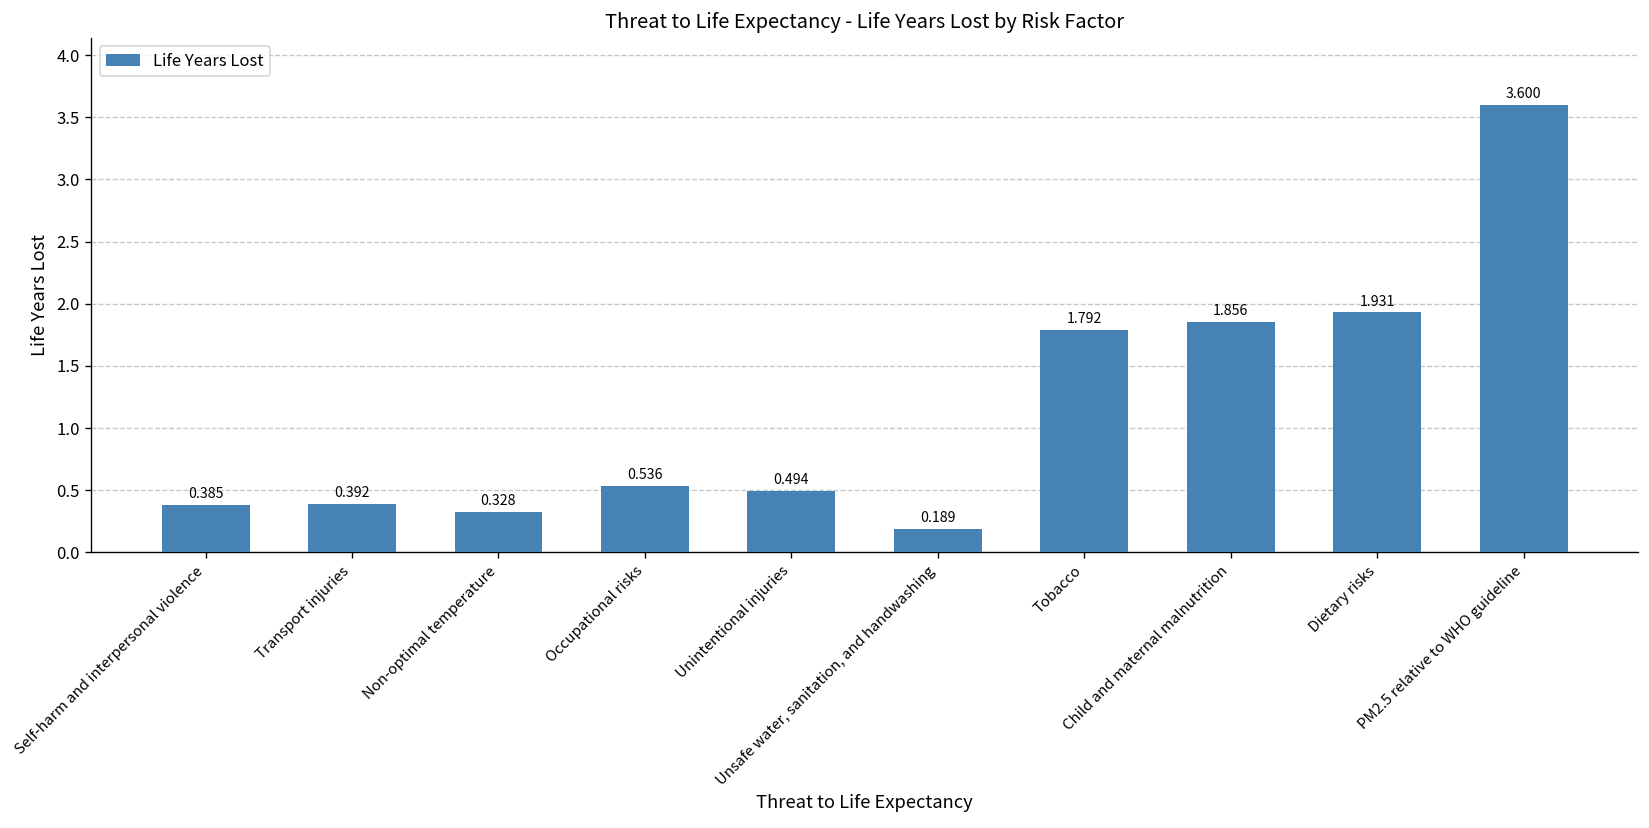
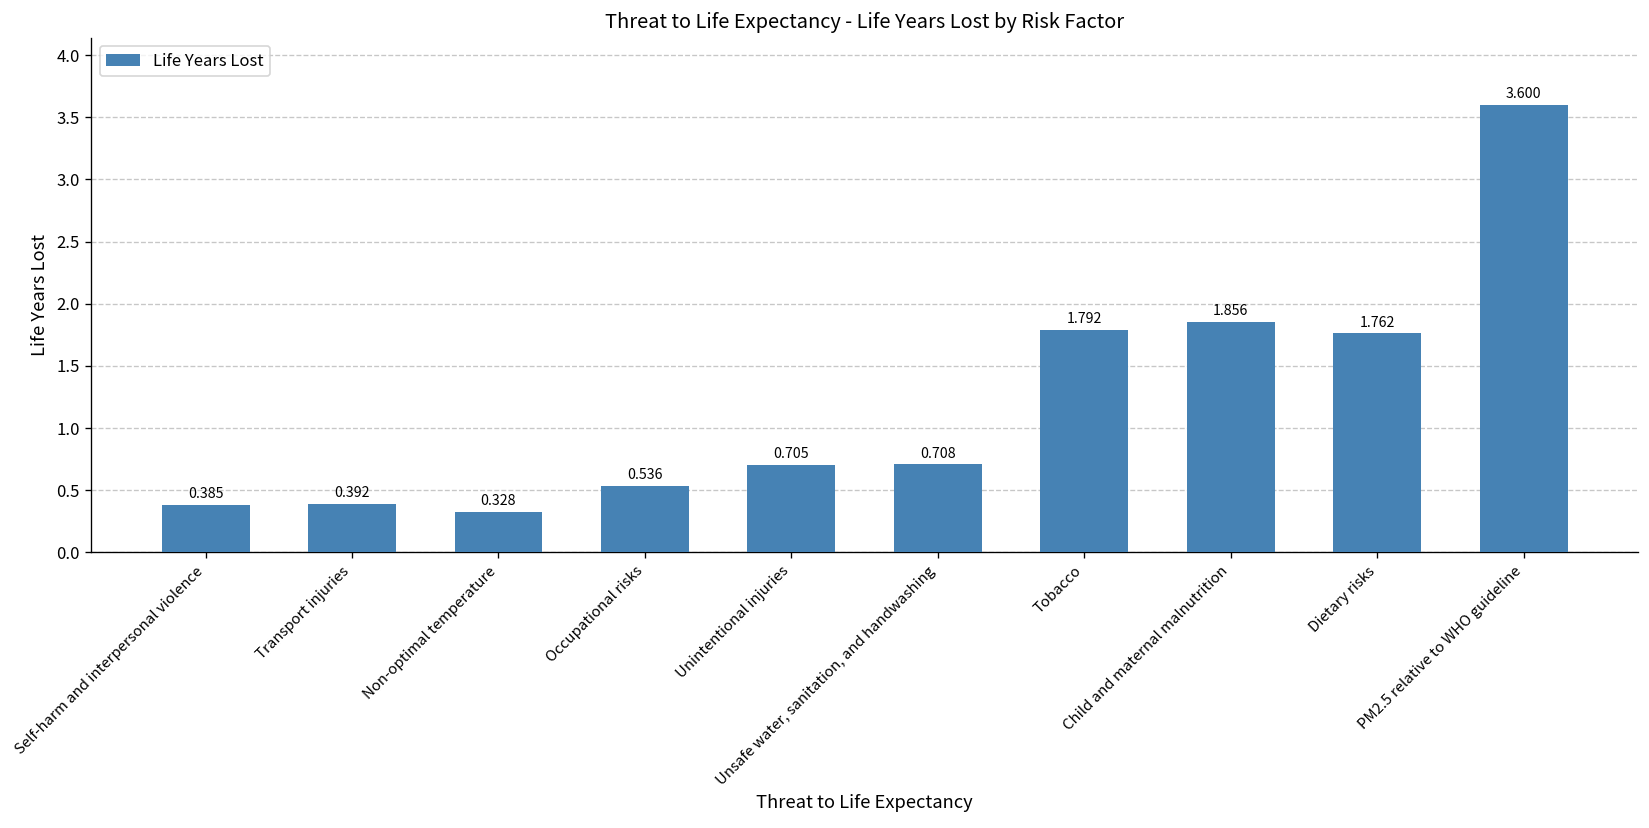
Unintentional injuries: 0.494 -> 0.705
Unsafe water, sanitation, and handwashing: 0.189 -> 0.708
Dietary risks: 1.931 -> 1.762
